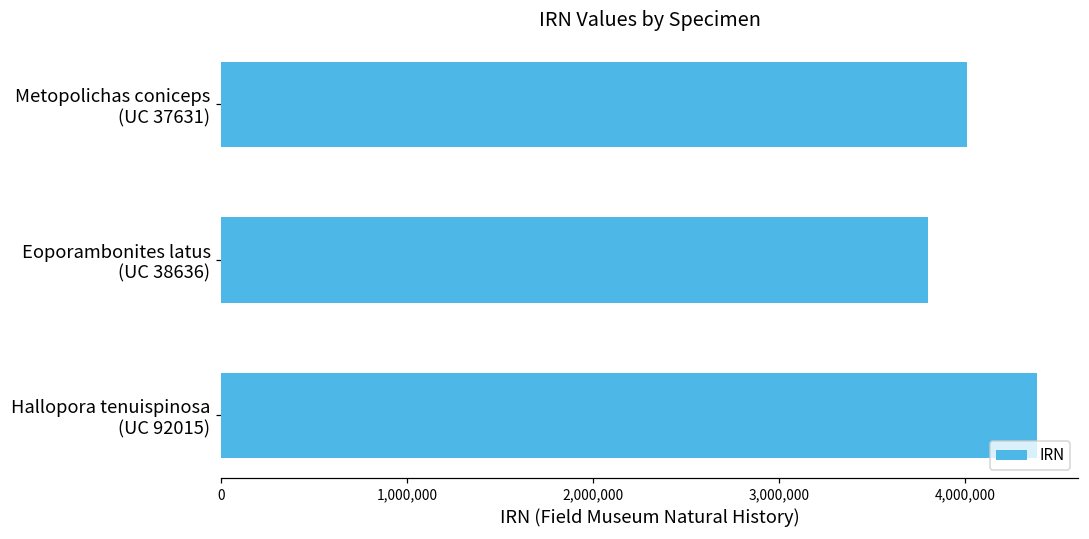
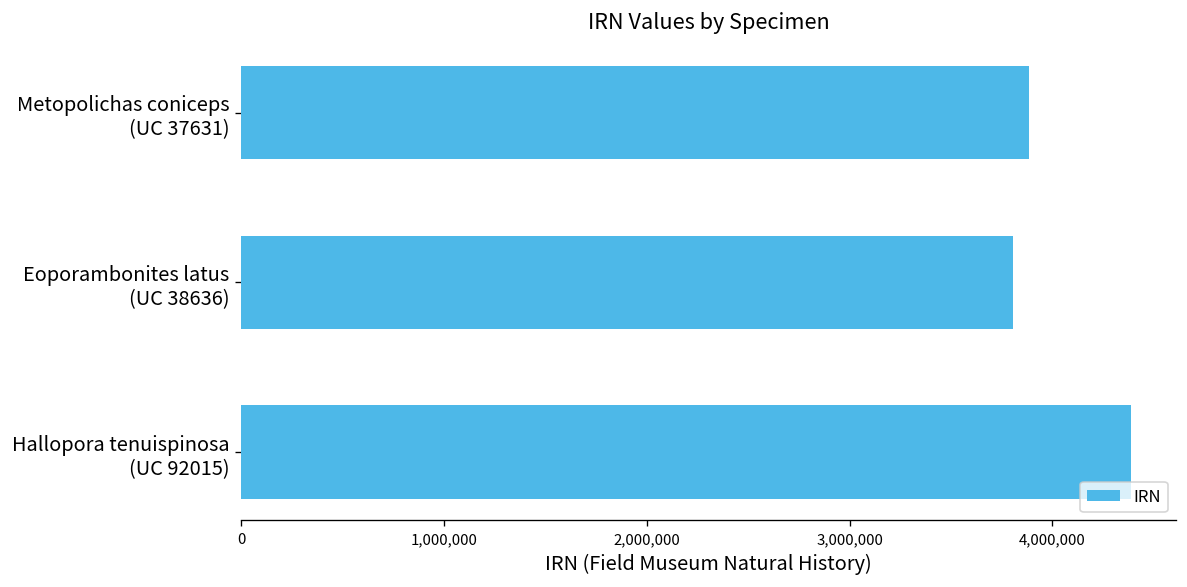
Metopolichas coniceps (UC 37631): 4,010,000 -> 3,880,000
